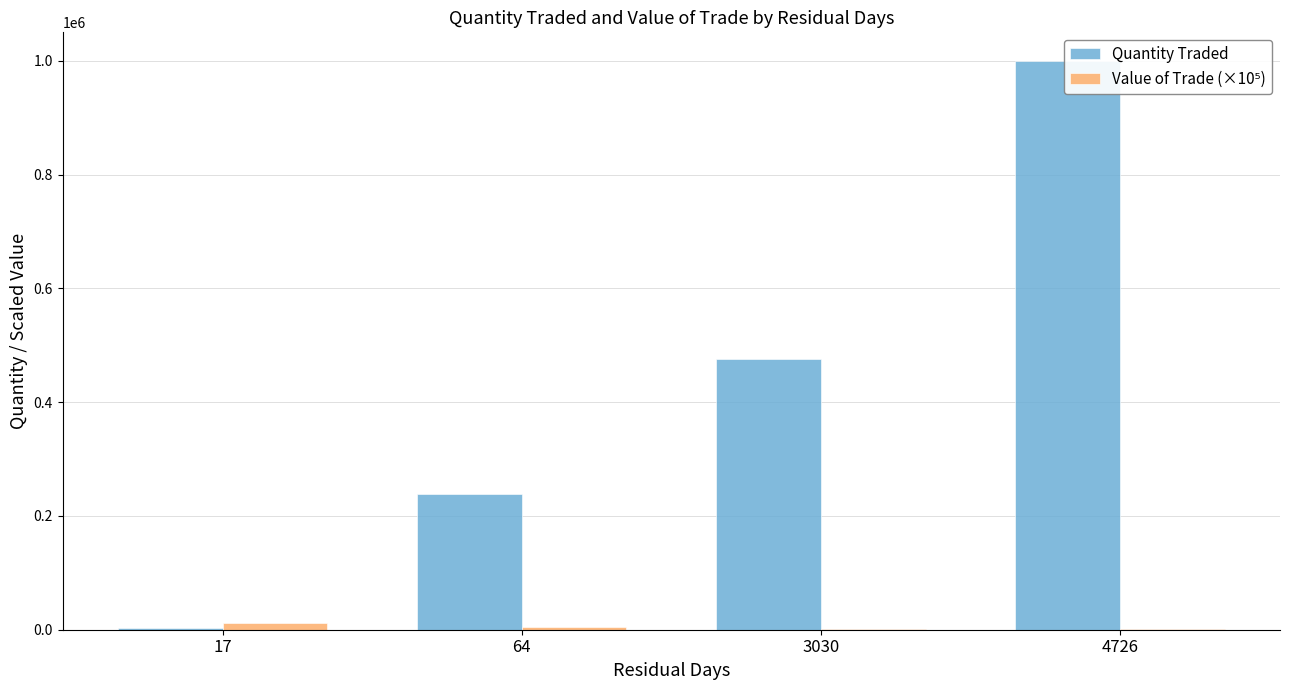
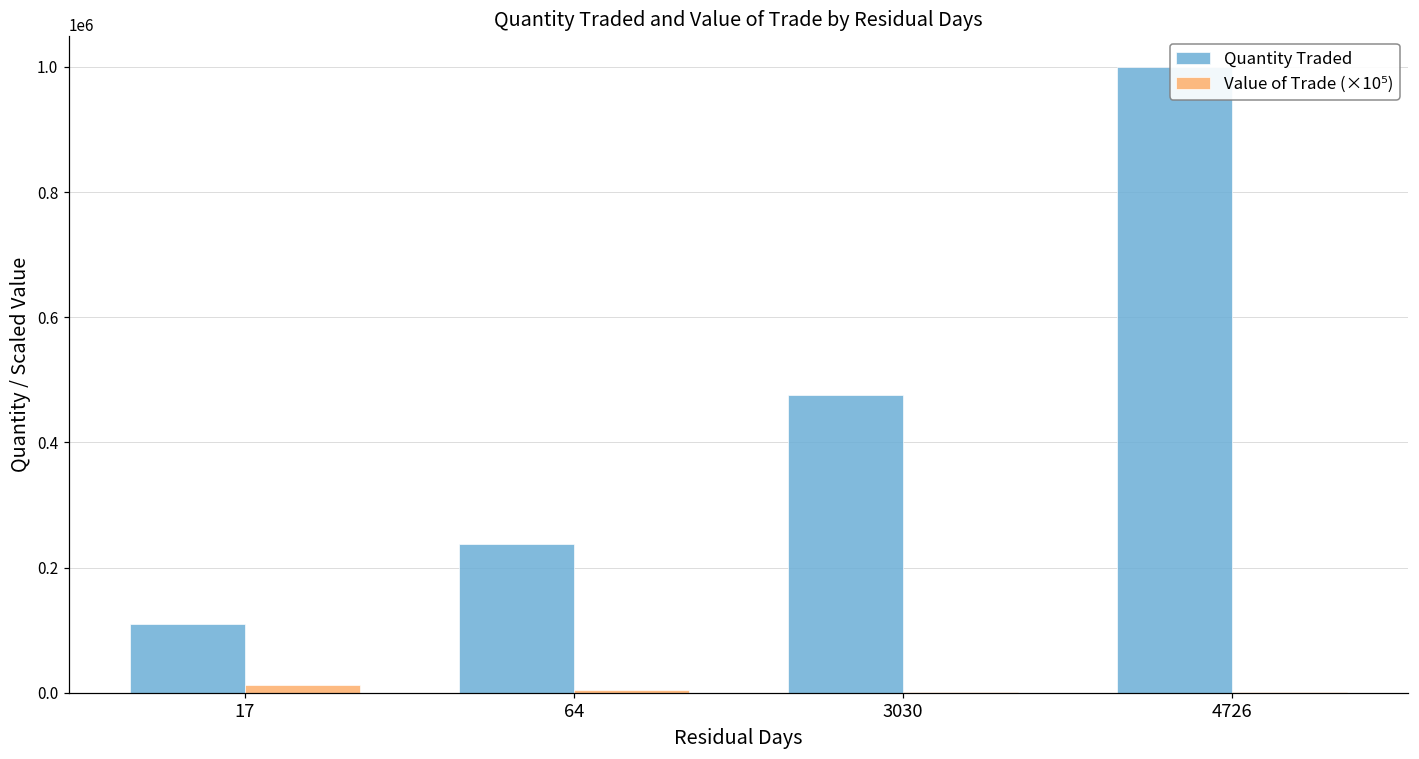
Quantity Traded, 17: 0 -> 110000
